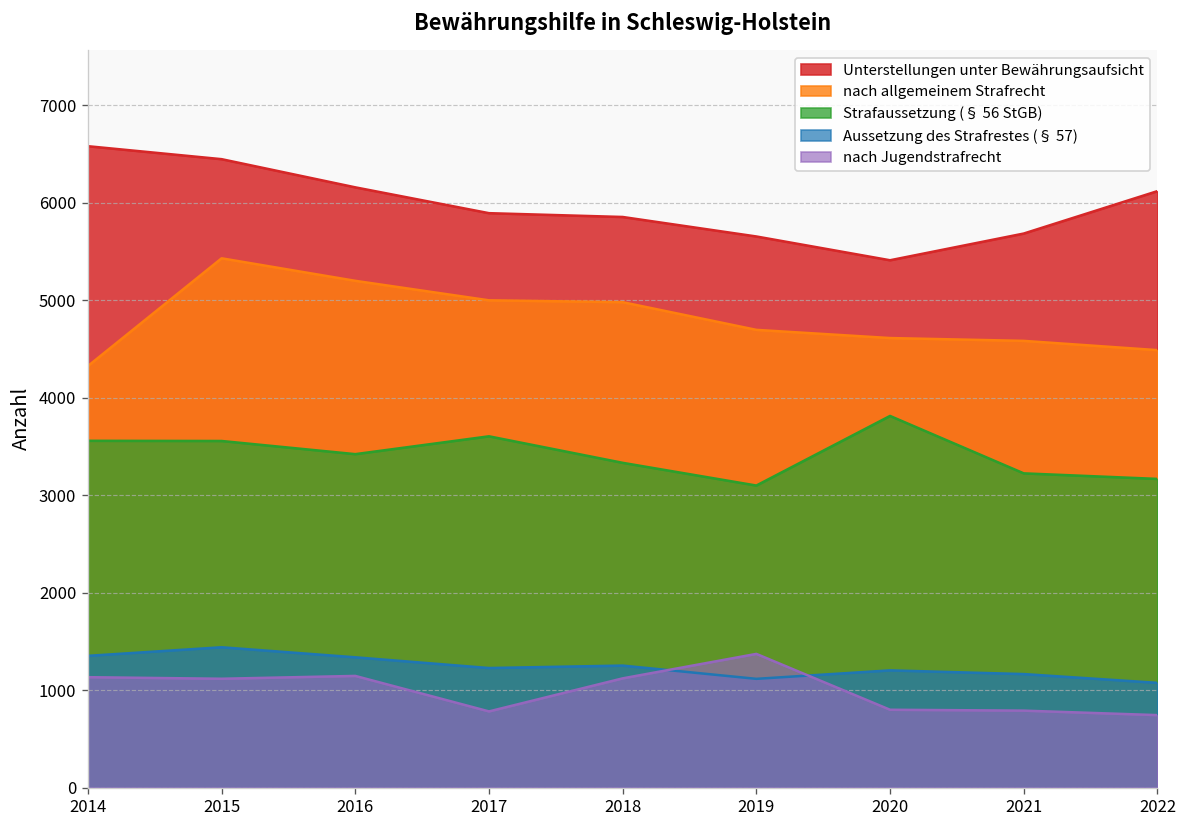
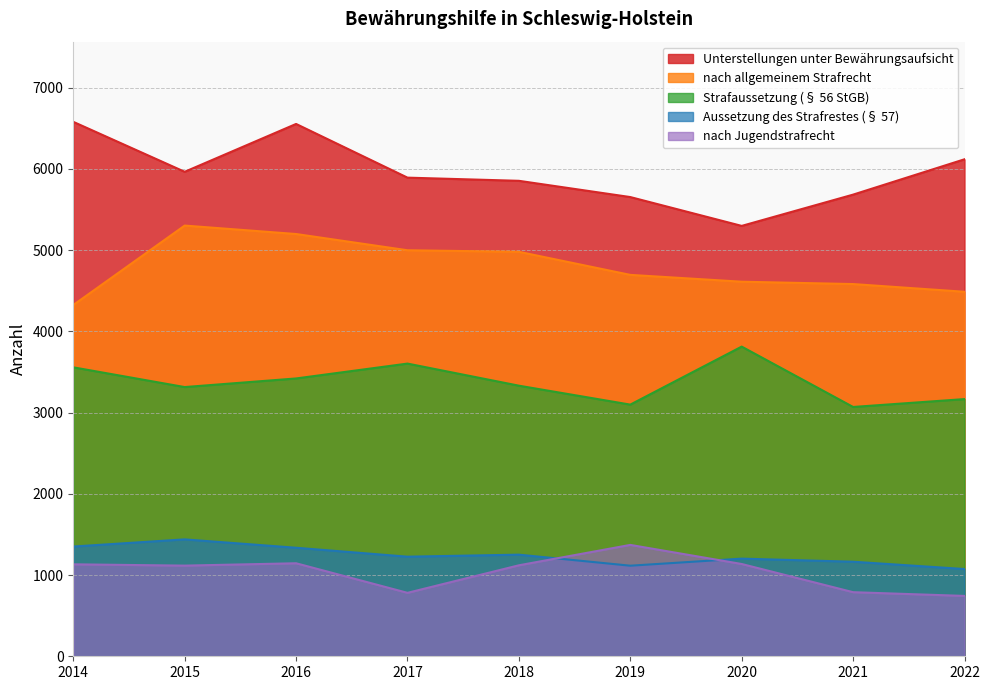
Unterstellungen unter Bewährungsaufsicht, 2015: 6400 -> 6000
nach allgemeinem Strafrecht, 2015: 5400 -> 5300
Strafaussetzung (§ 56 StGB), 2015: 3600 -> 3300
Unterstellungen unter Bewährungsaufsicht, 2016: 6200 -> 6600
Unterstellungen unter Bewährungsaufsicht, 2020: 5400 -> 5300
nach Jugendstrafrecht, 2020: 800 -> 1100
Strafaussetzung (§ 56 StGB), 2021: 3200 -> 3100
